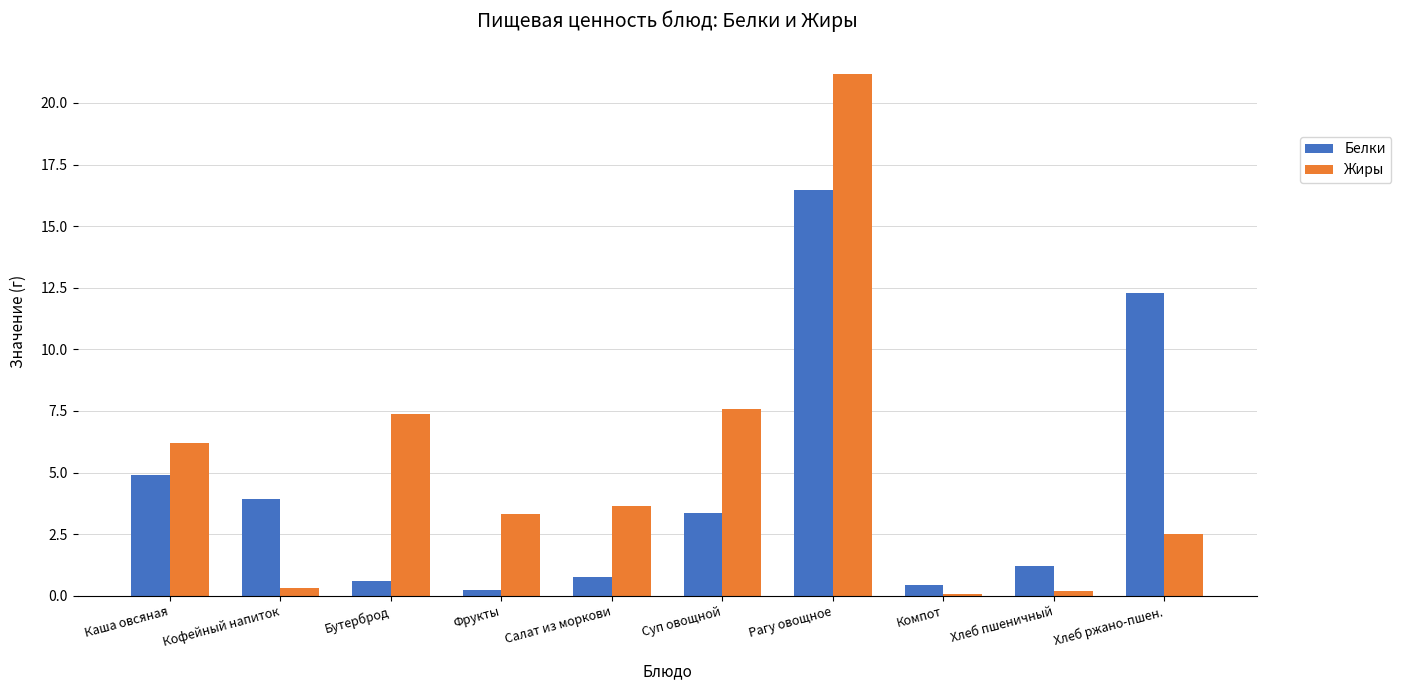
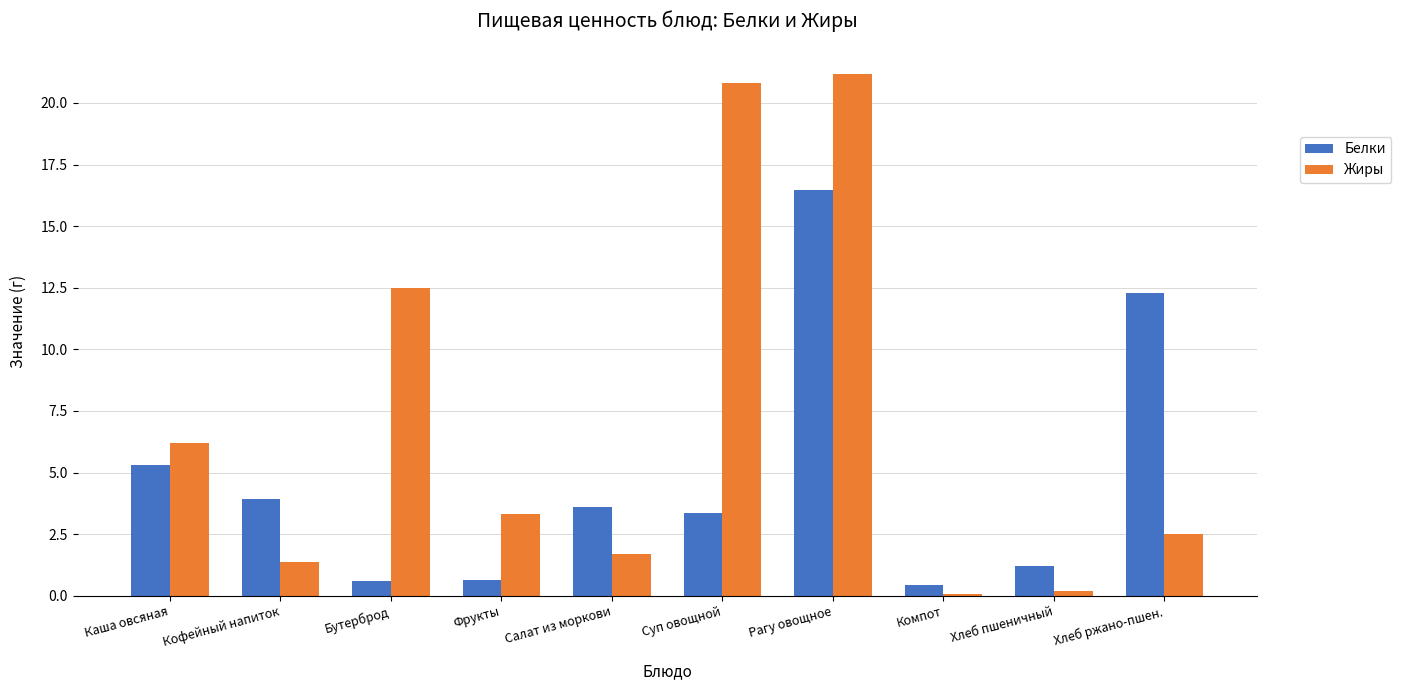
Белки, Каша овсяная: 4.9 -> 5.3
Жиры, Кофейный напиток: 0.3 -> 1.4
Жиры, Бутерброд: 7.4 -> 12.5
Белки, Фрукты: 0.2 -> 0.7
Белки, Салат из моркови: 0.7 -> 3.6
Жиры, Салат из моркови: 3.7 -> 1.7
Жиры, Суп овощной: 7.6 -> 20.8
